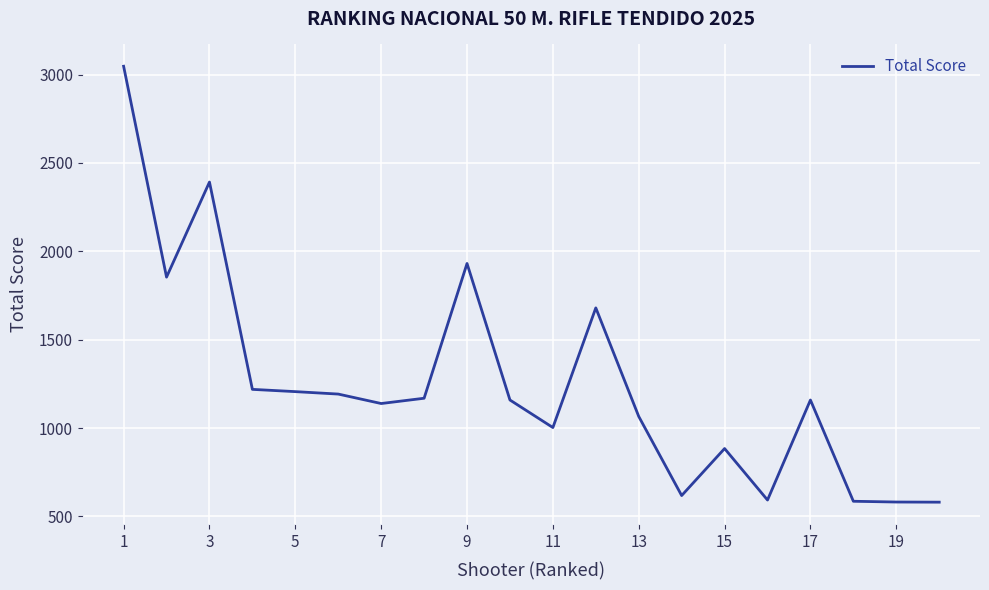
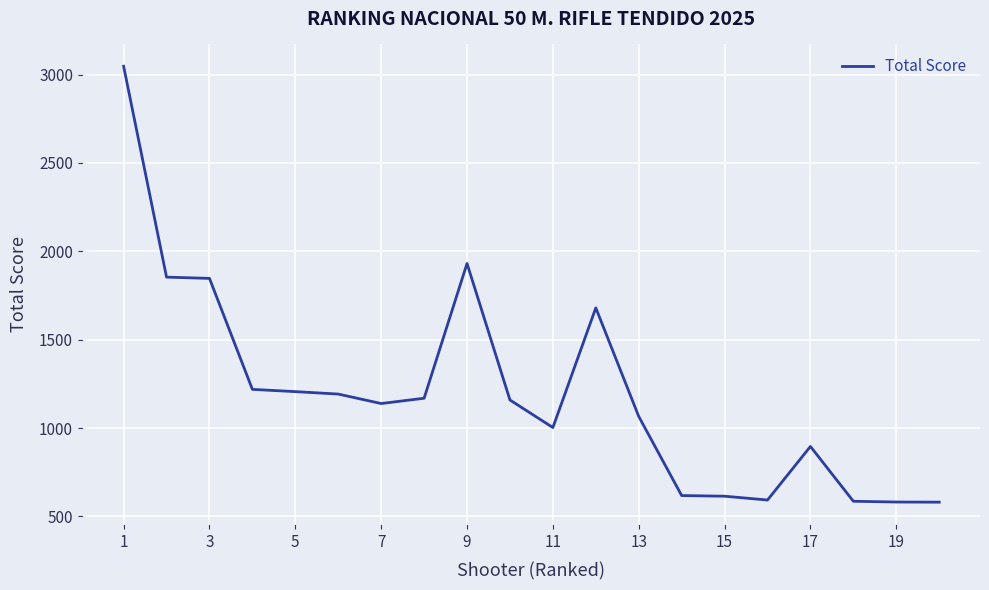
3: 2390 -> 1850
15: 880 -> 610
17: 1160 -> 900
